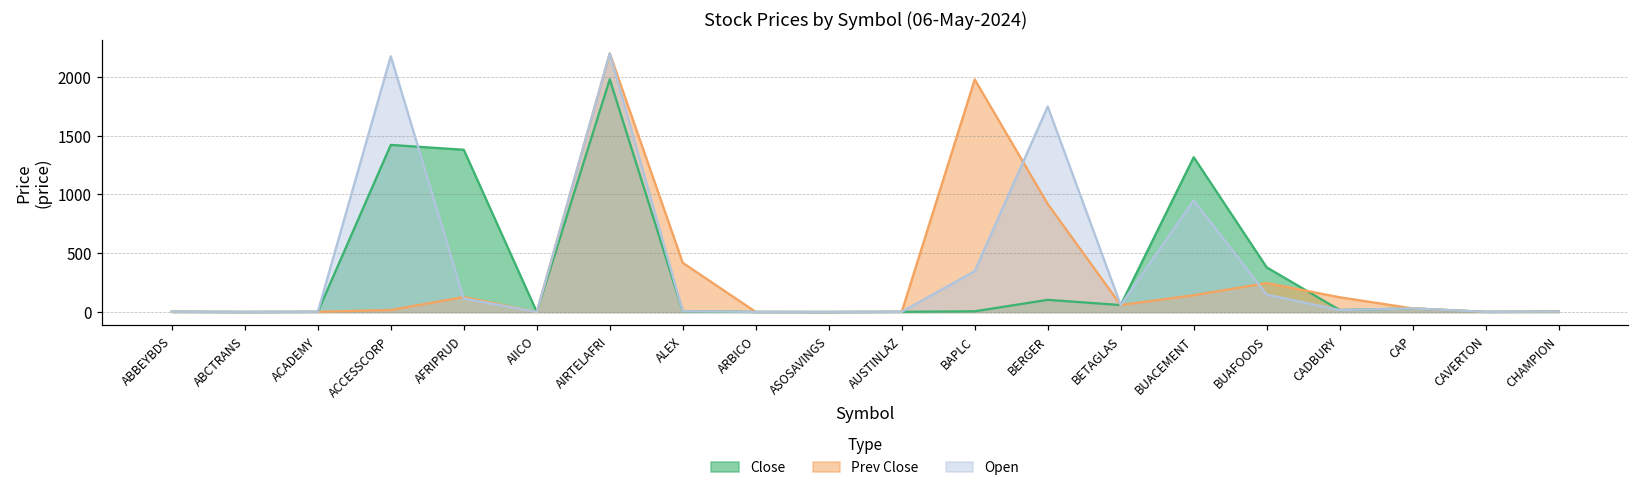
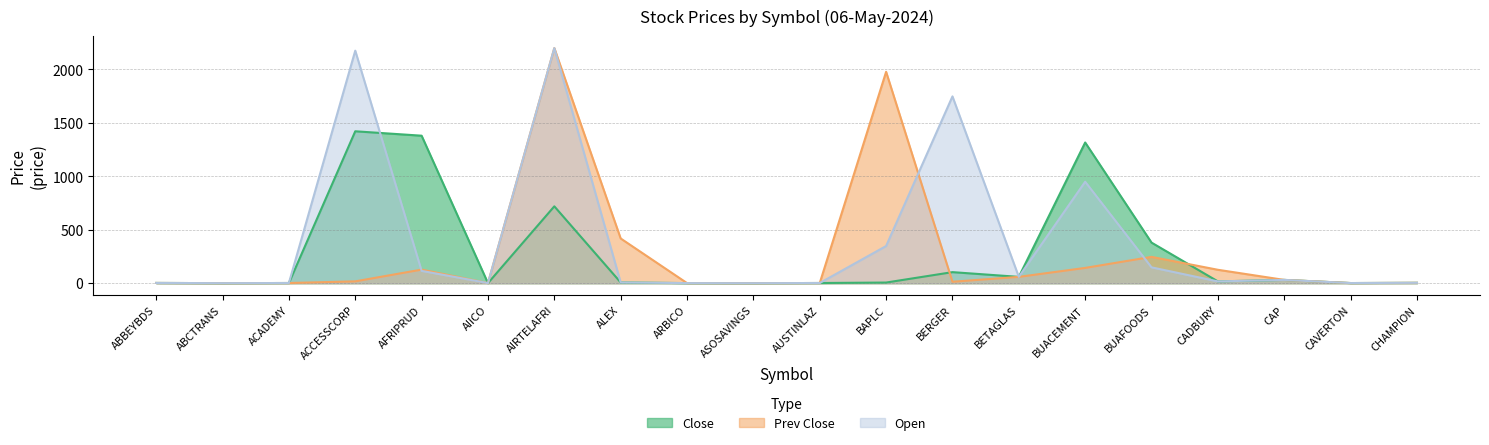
Close, AIRTELAFRI: 1980 -> 720
Prev Close, BERGER: 920 -> 10
